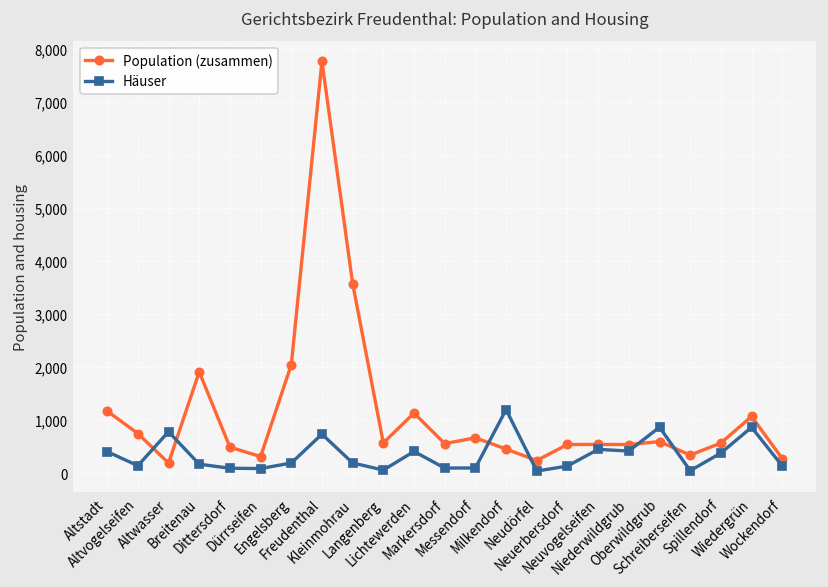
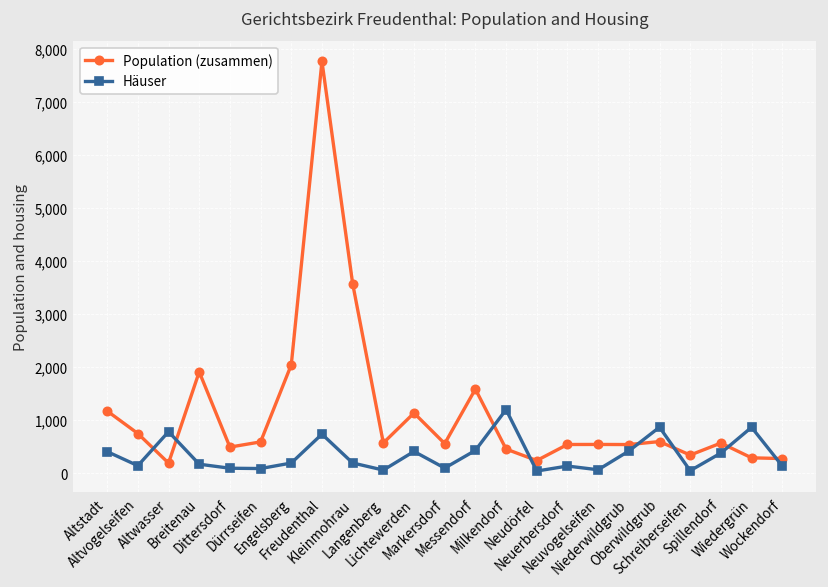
Population (zusammen), Dürrseifen: 300 -> 600
Population (zusammen), Messendorf: 700 -> 1,600
Häuser, Messendorf: 100 -> 400
Häuser, Neuvogelseifen: 500 -> 100
Population (zusammen), Wiedergrün: 1,100 -> 300
